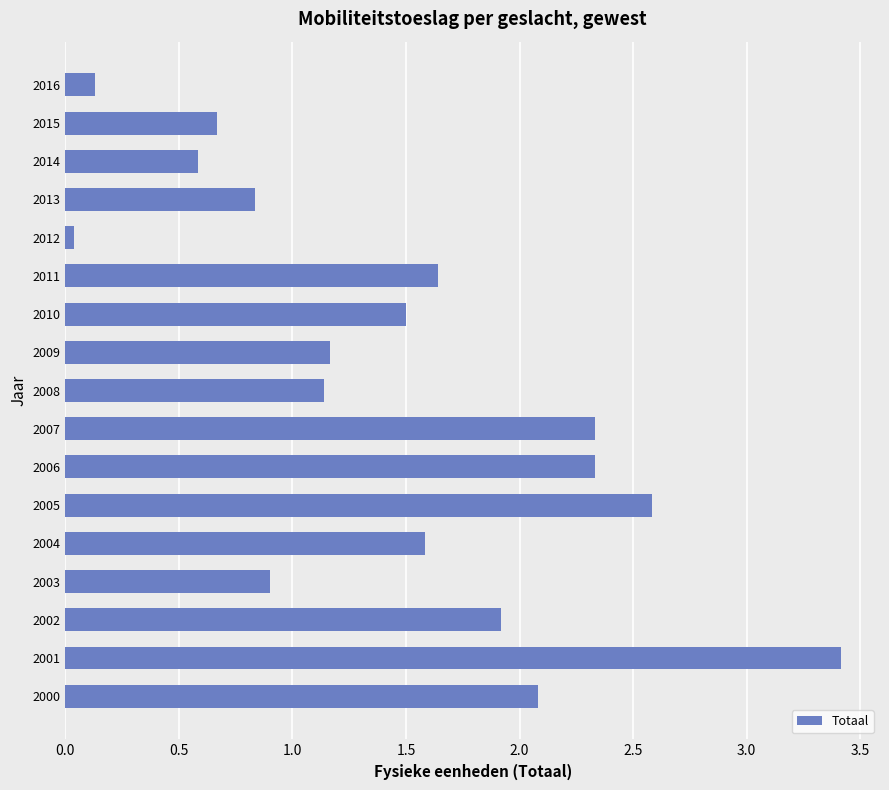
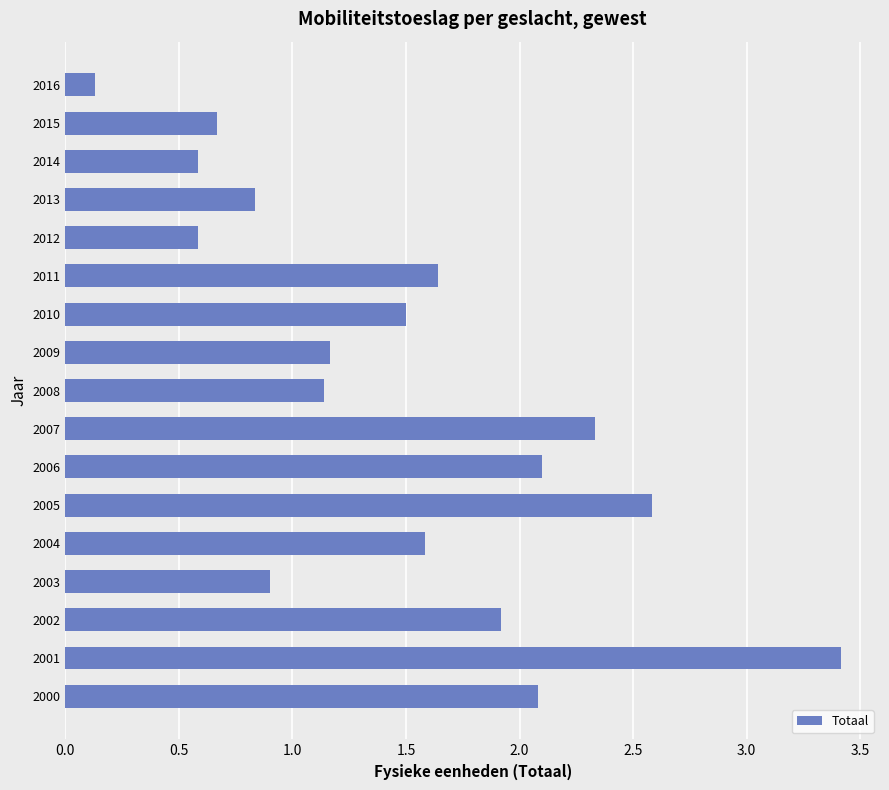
2012: 0.04 -> 0.58
2006: 2.33 -> 2.10
